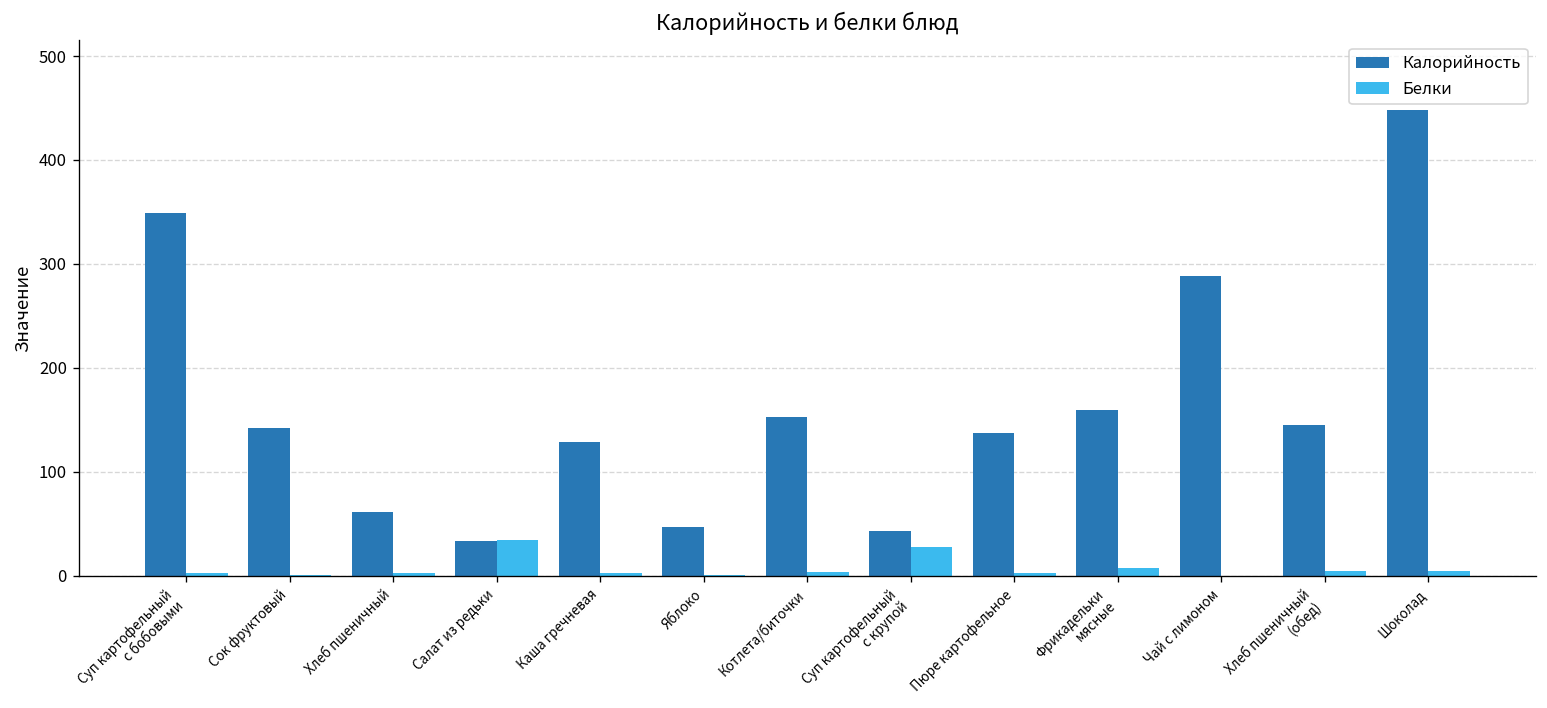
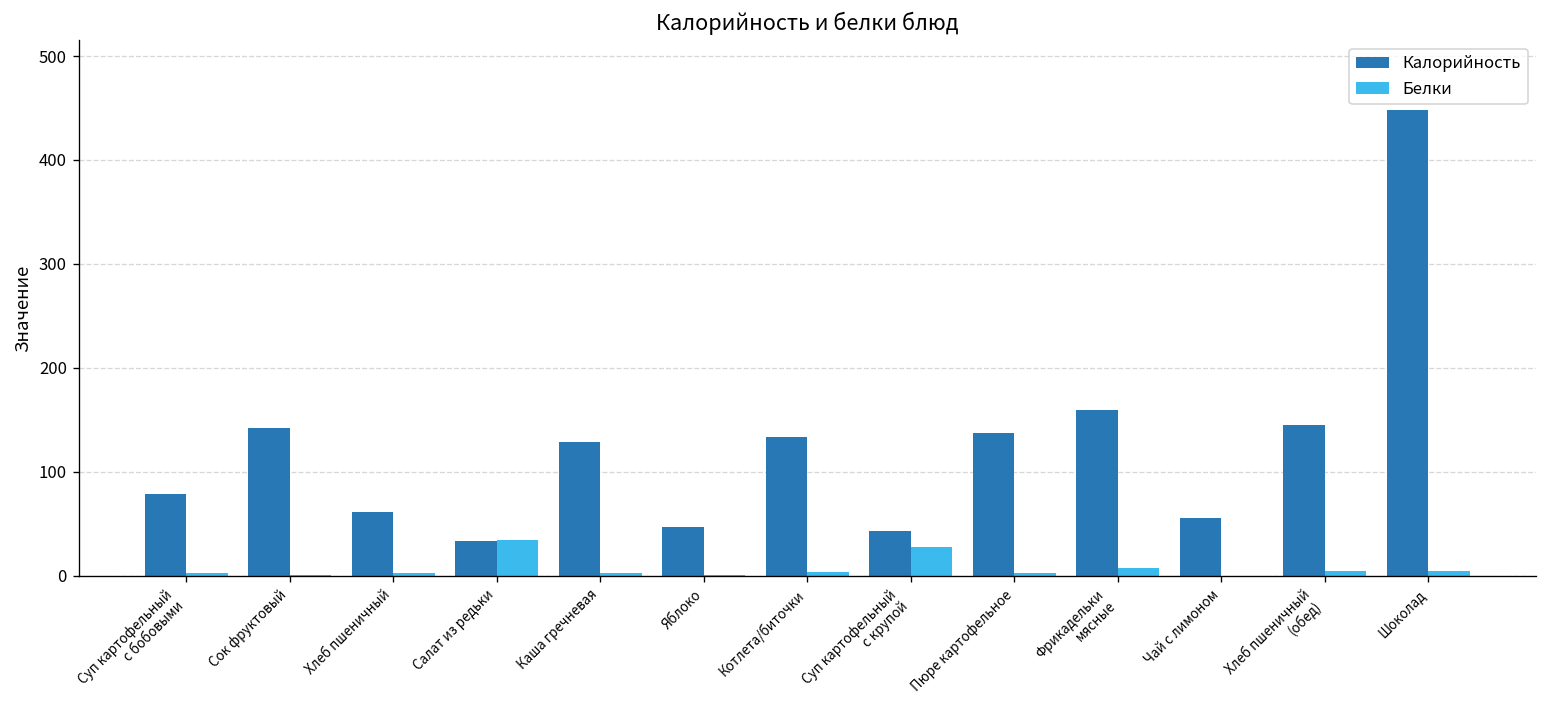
Калорийность, Суп картофельный с бобовыми: 350 -> 80
Калорийность, Котлета/биточки: 150 -> 130
Калорийность, Чай с лимоном: 290 -> 60
